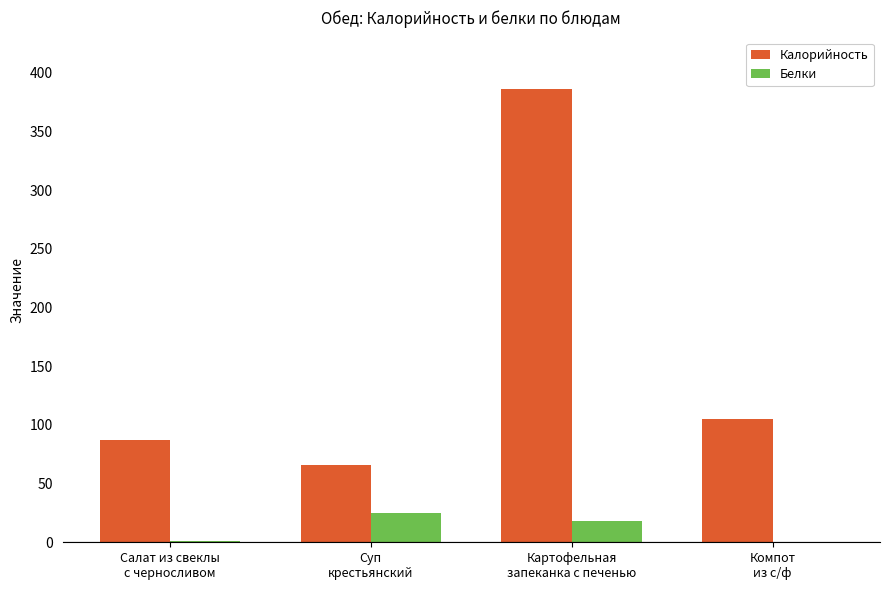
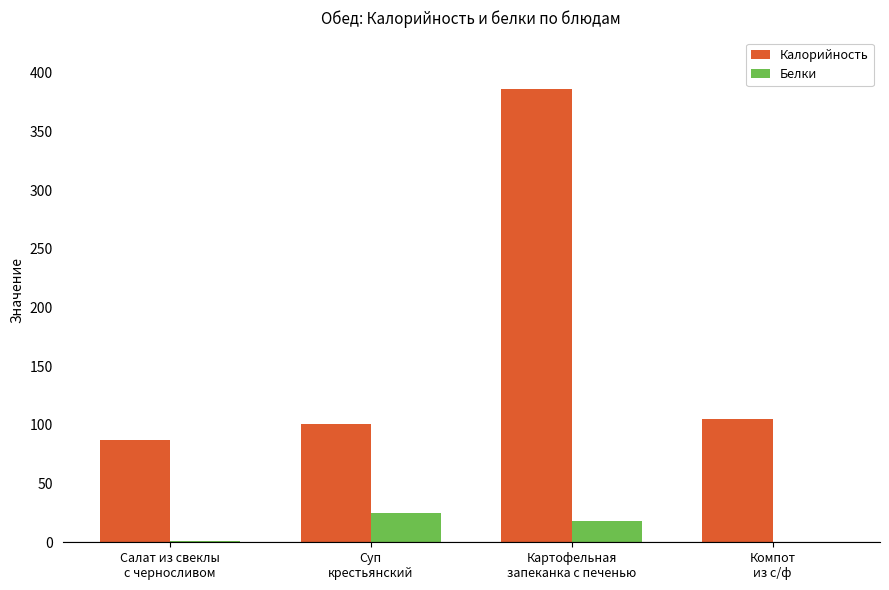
Калорийность, Суп крестьянский: 66 -> 101
